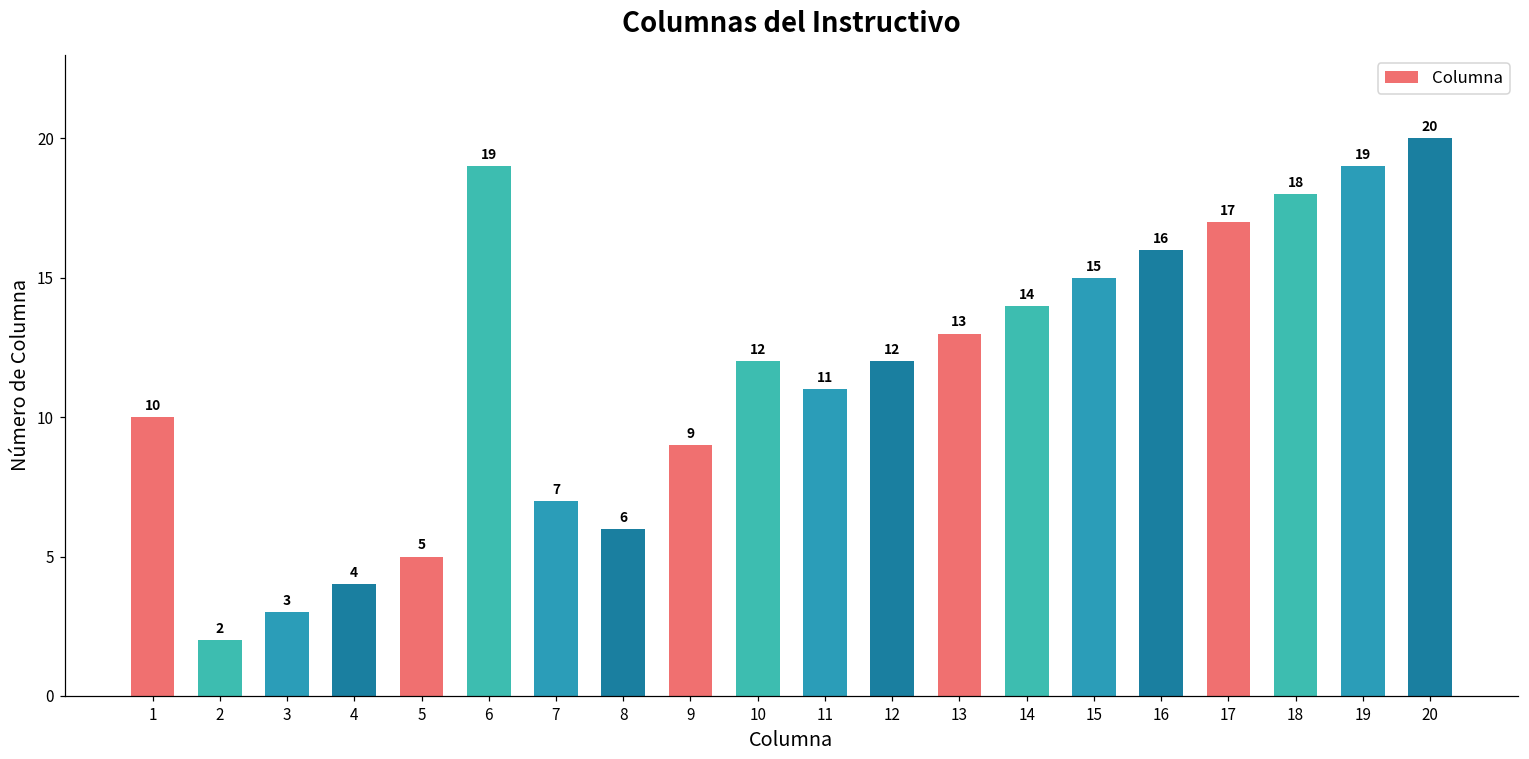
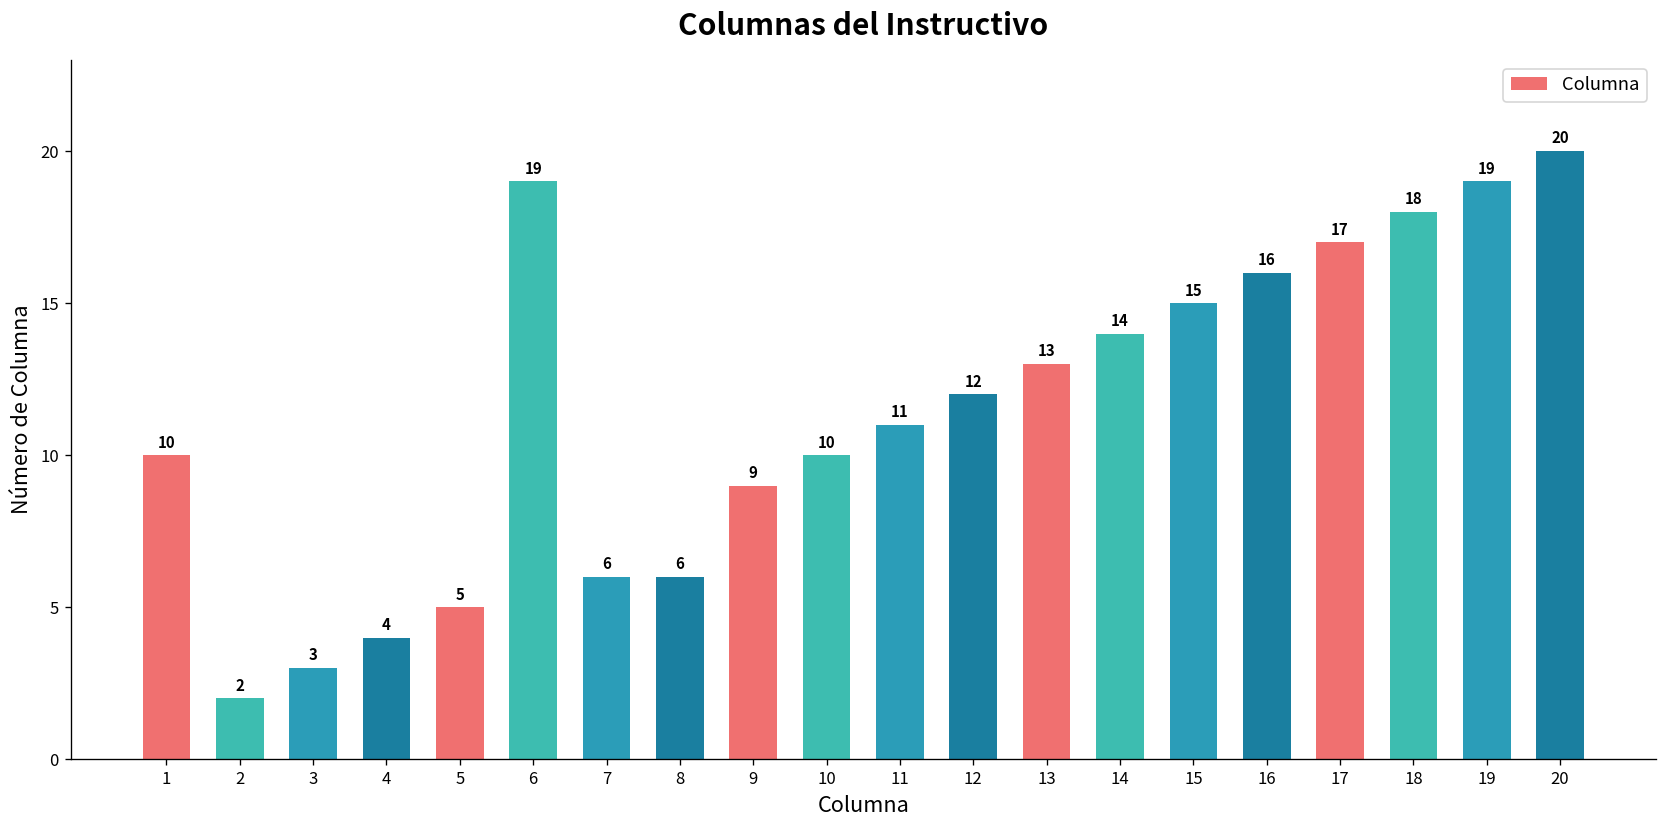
7: 7 -> 6
10: 12 -> 10
